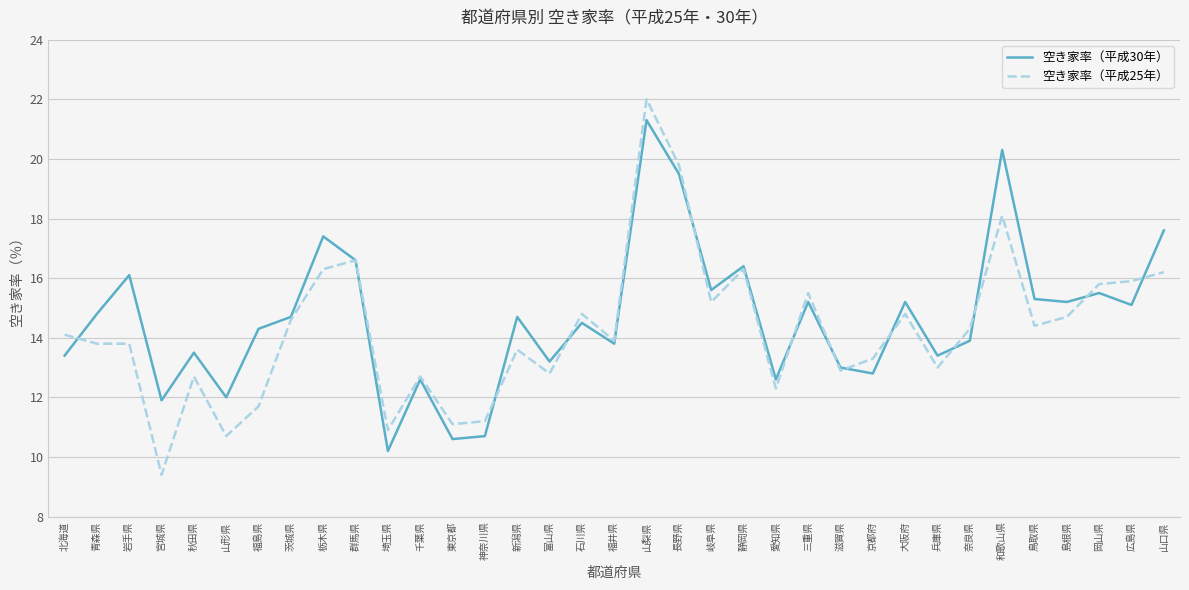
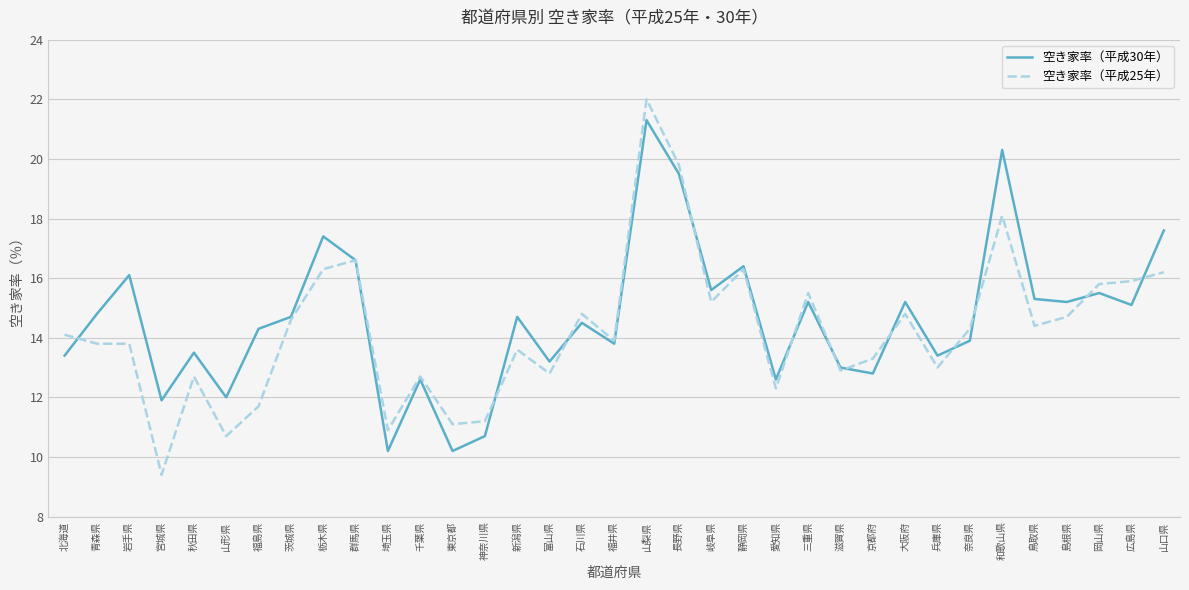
空き家率（平成30年）, 東京都: 10.6 -> 10.2
